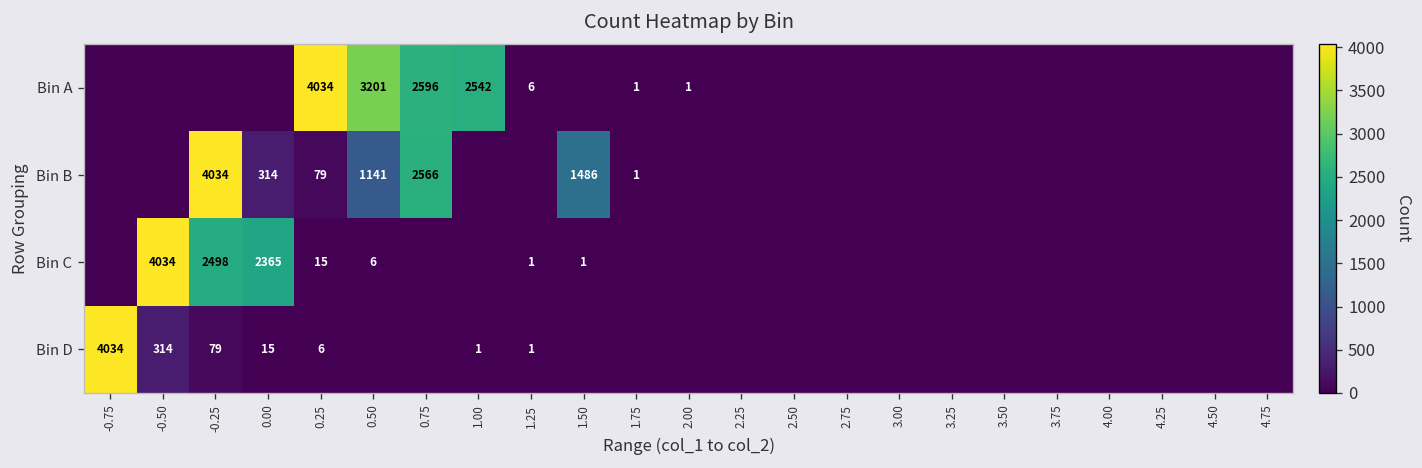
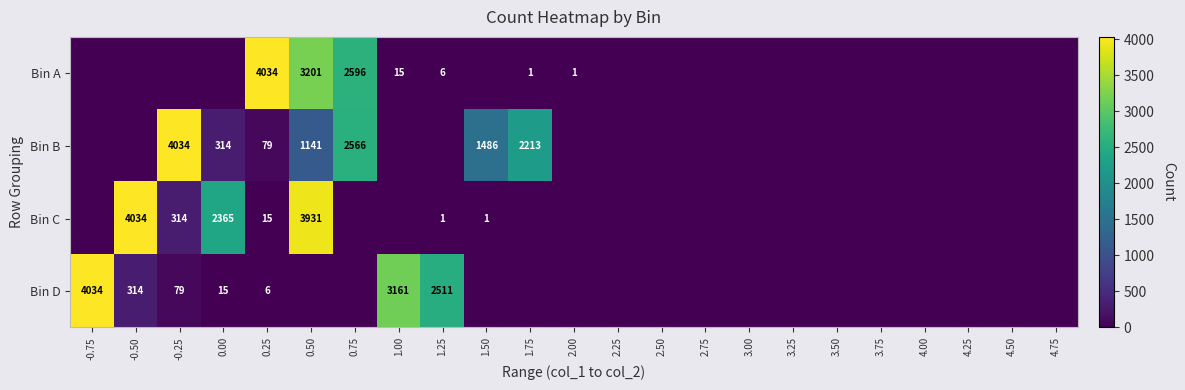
Bin A, 1.00: 2542 -> 15
Bin B, 1.75: 1 -> 2213
Bin C, -0.25: 2498 -> 314
Bin C, 0.50: 6 -> 3931
Bin D, 1.00: 1 -> 3161
Bin D, 1.25: 1 -> 2511
